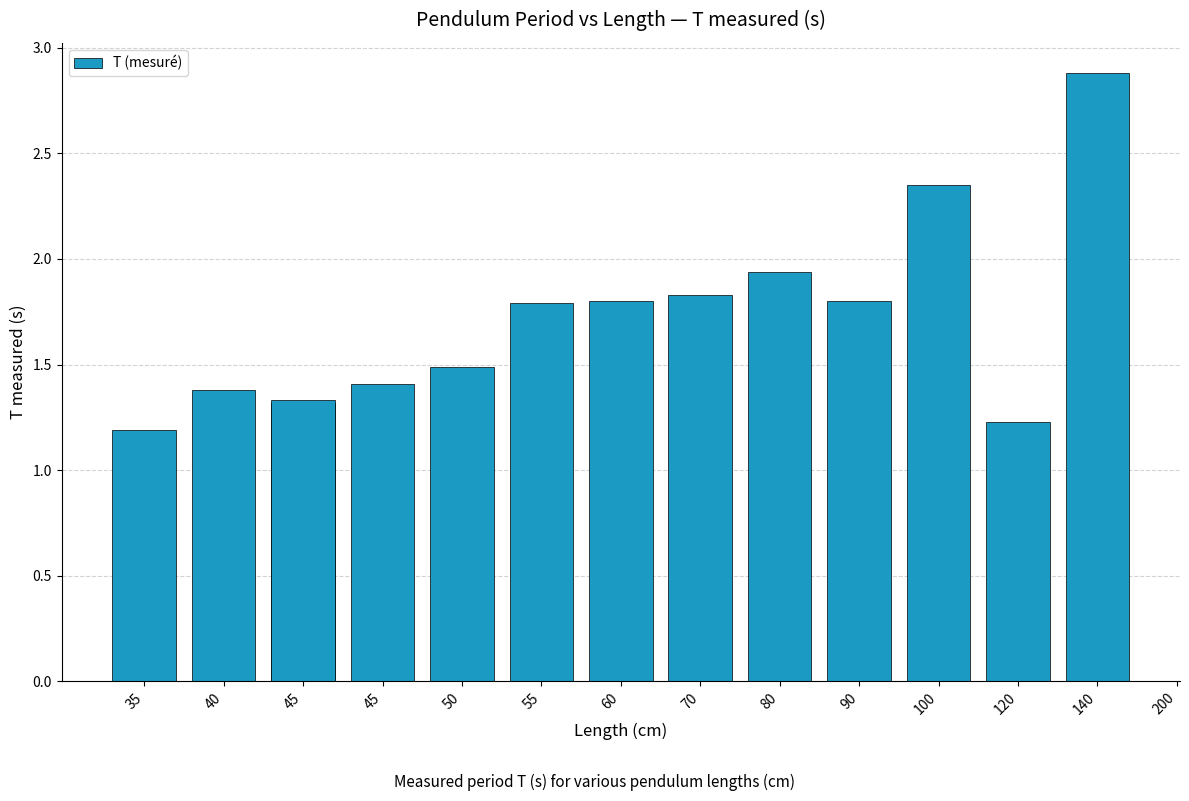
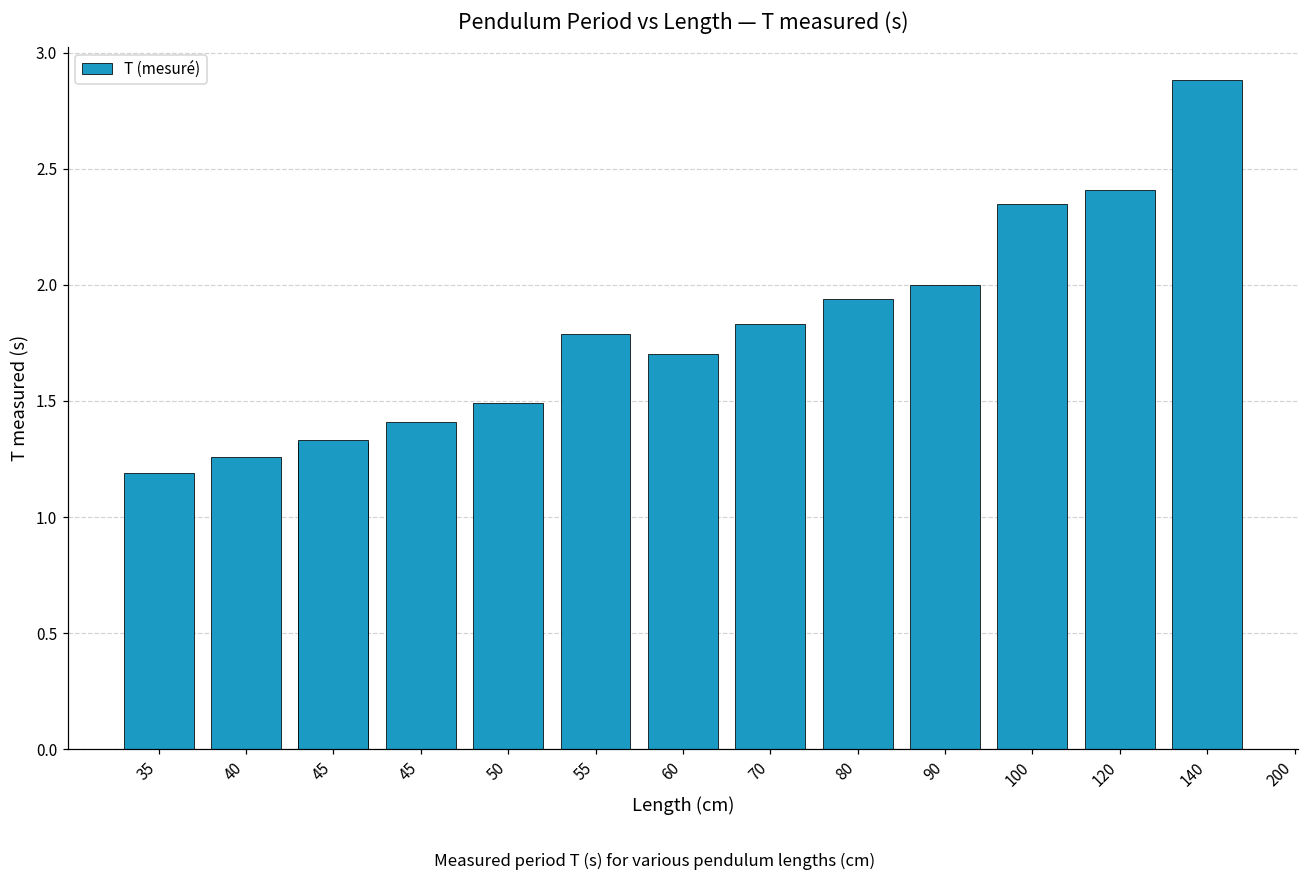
40: 1.38 -> 1.26
60: 1.8 -> 1.7
90: 1.8 -> 2.0
120: 1.23 -> 2.41
